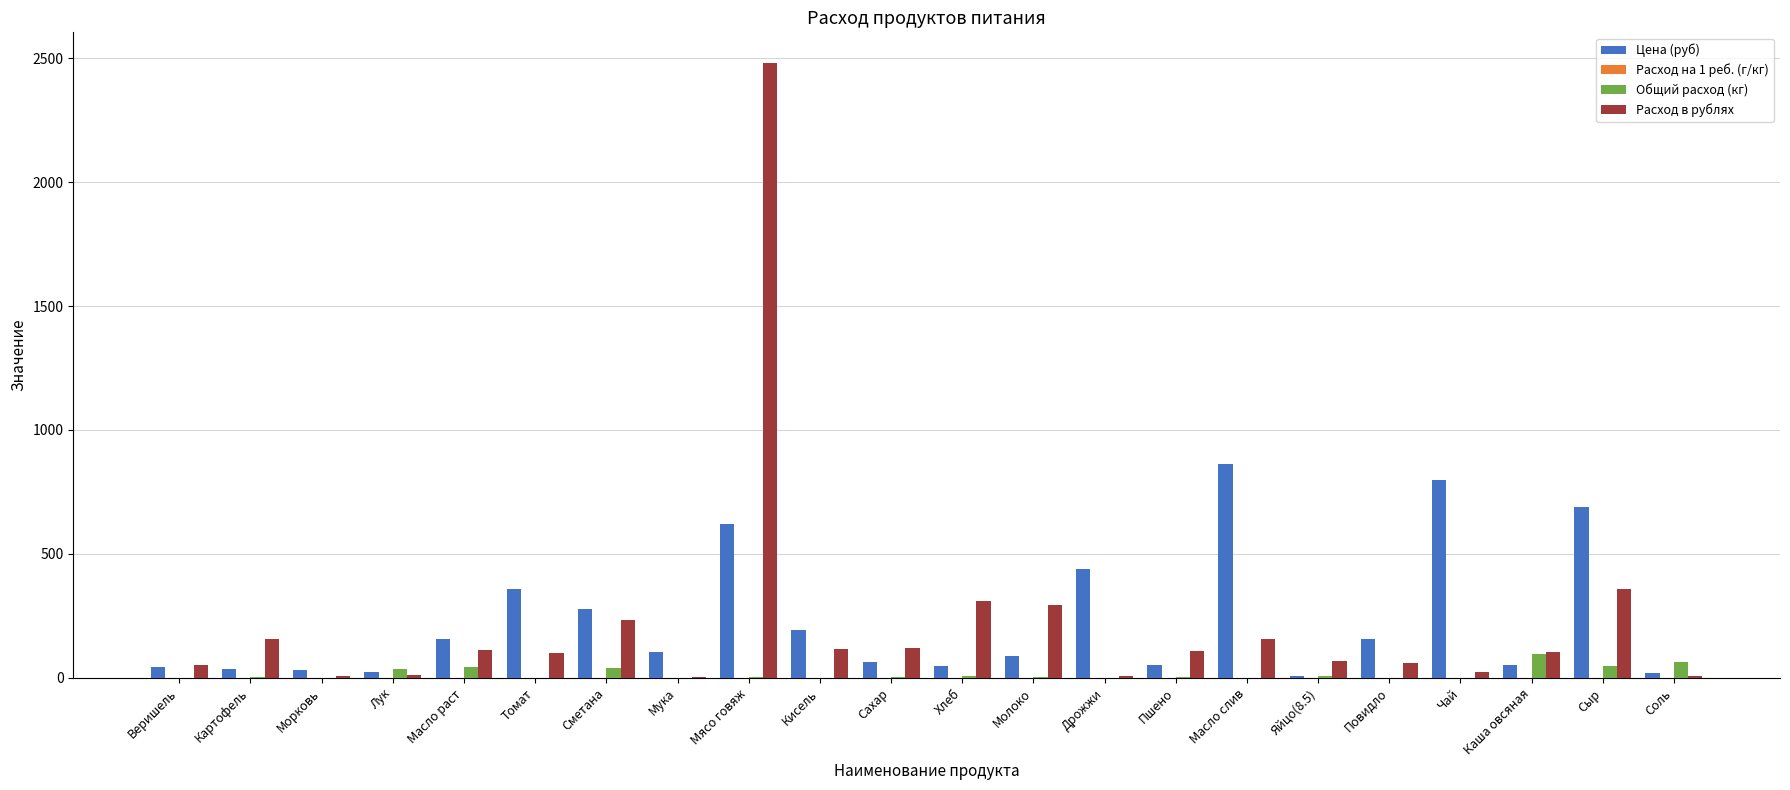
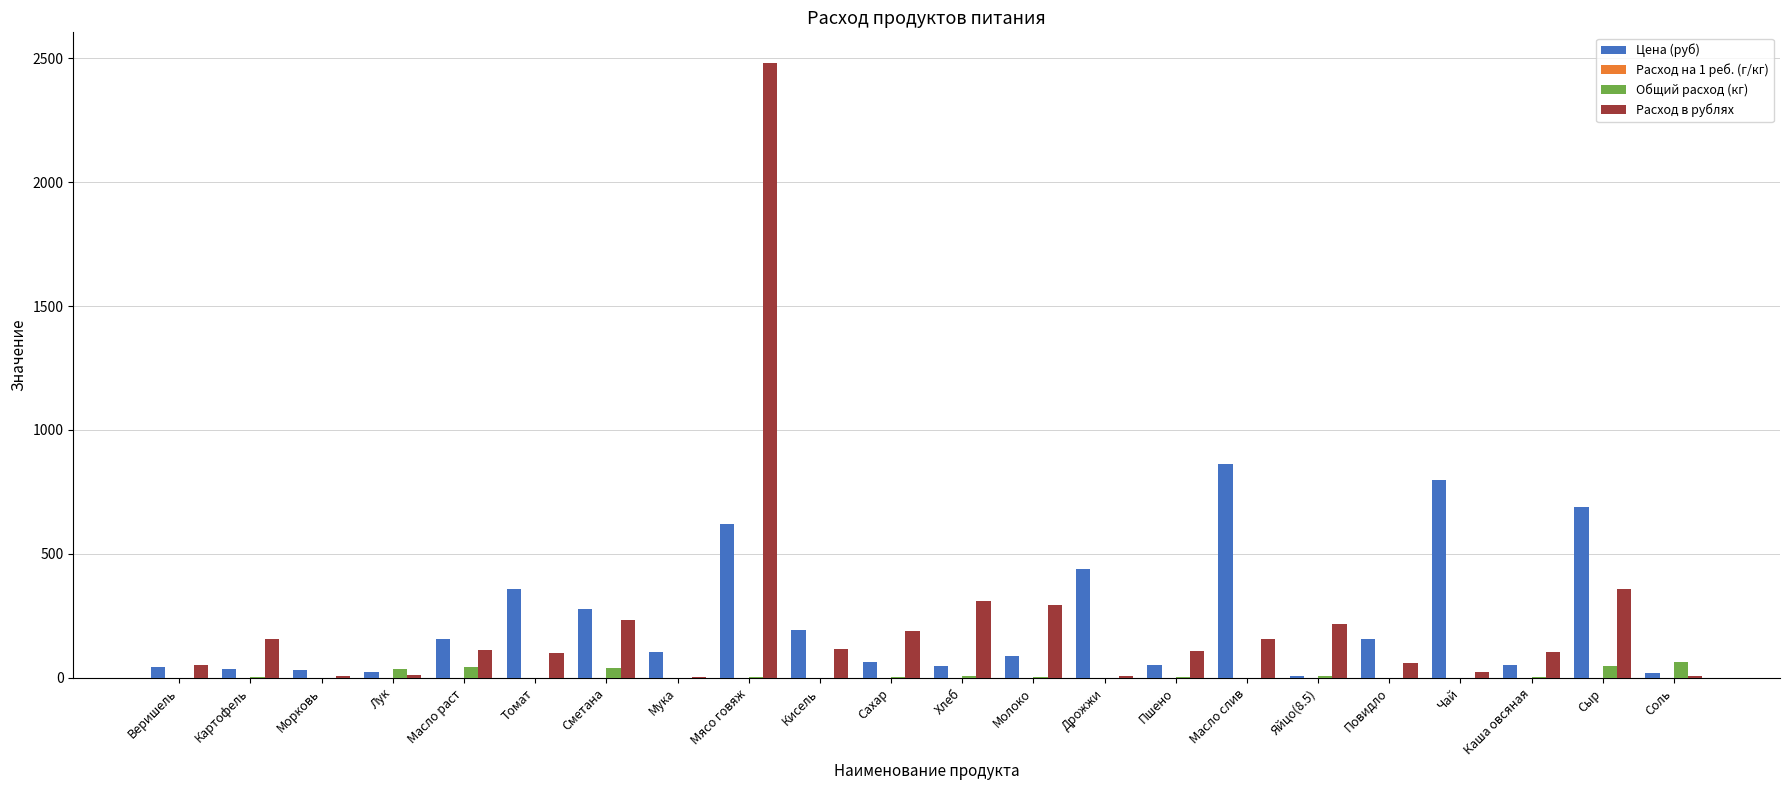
Расход в рублях, Сахар: 120 -> 190
Расход в рублях, Яйцо(8.5): 70 -> 220
Общий расход (кг), Каша овсяная: 90 -> 0
